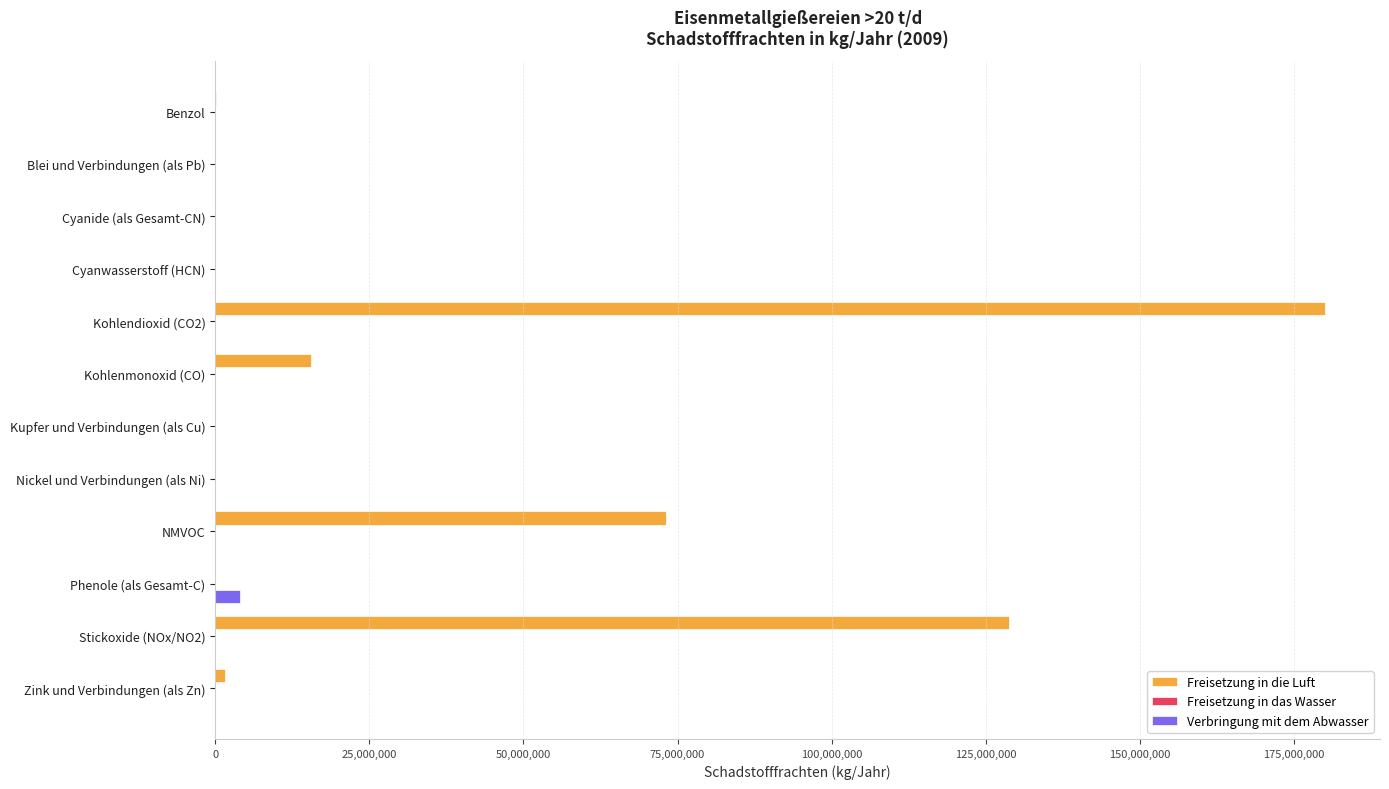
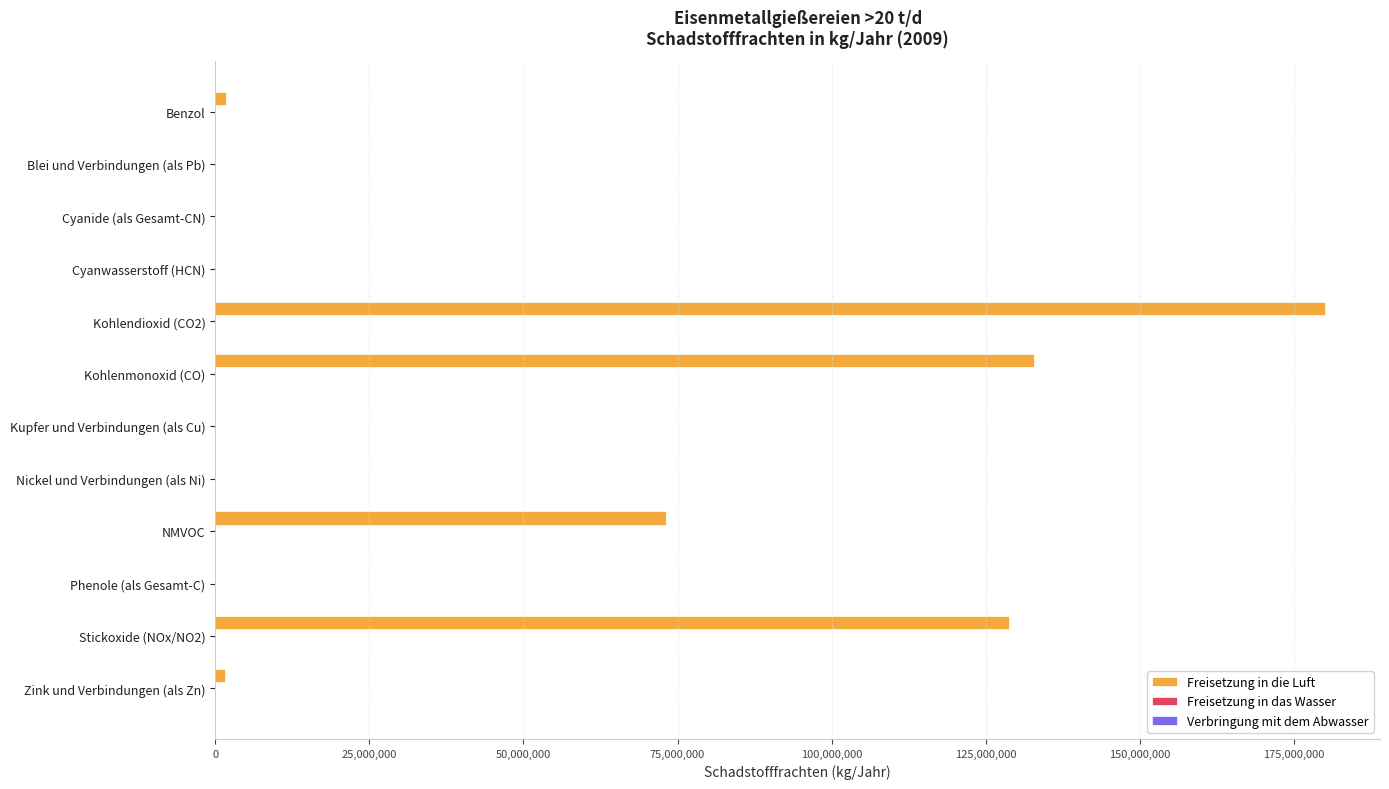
Freisetzung in die Luft, Benzol: 0 -> 2,000,000
Freisetzung in die Luft, Kohlenmonoxid (CO): 15,000,000 -> 133,000,000
Verbringung mit dem Abwasser, Phenole (als Gesamt-C): 4,000,000 -> 0
